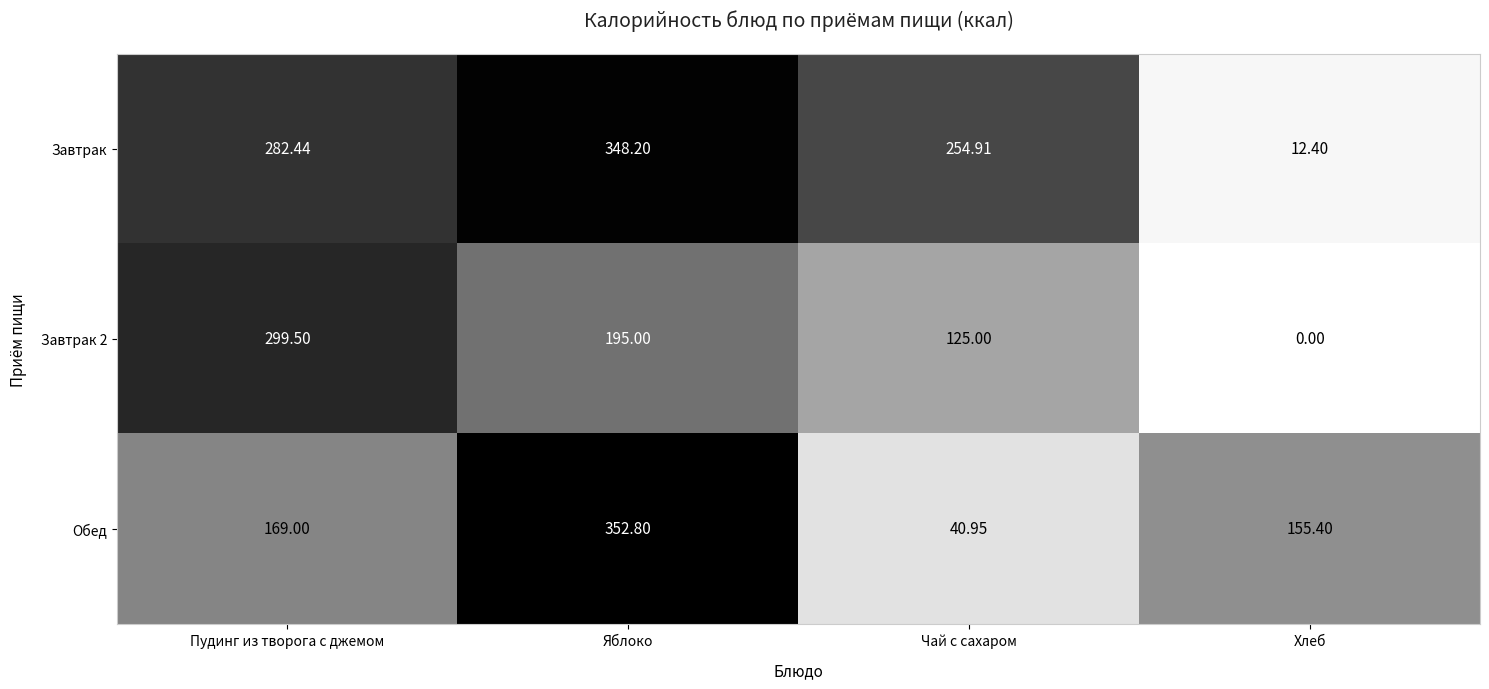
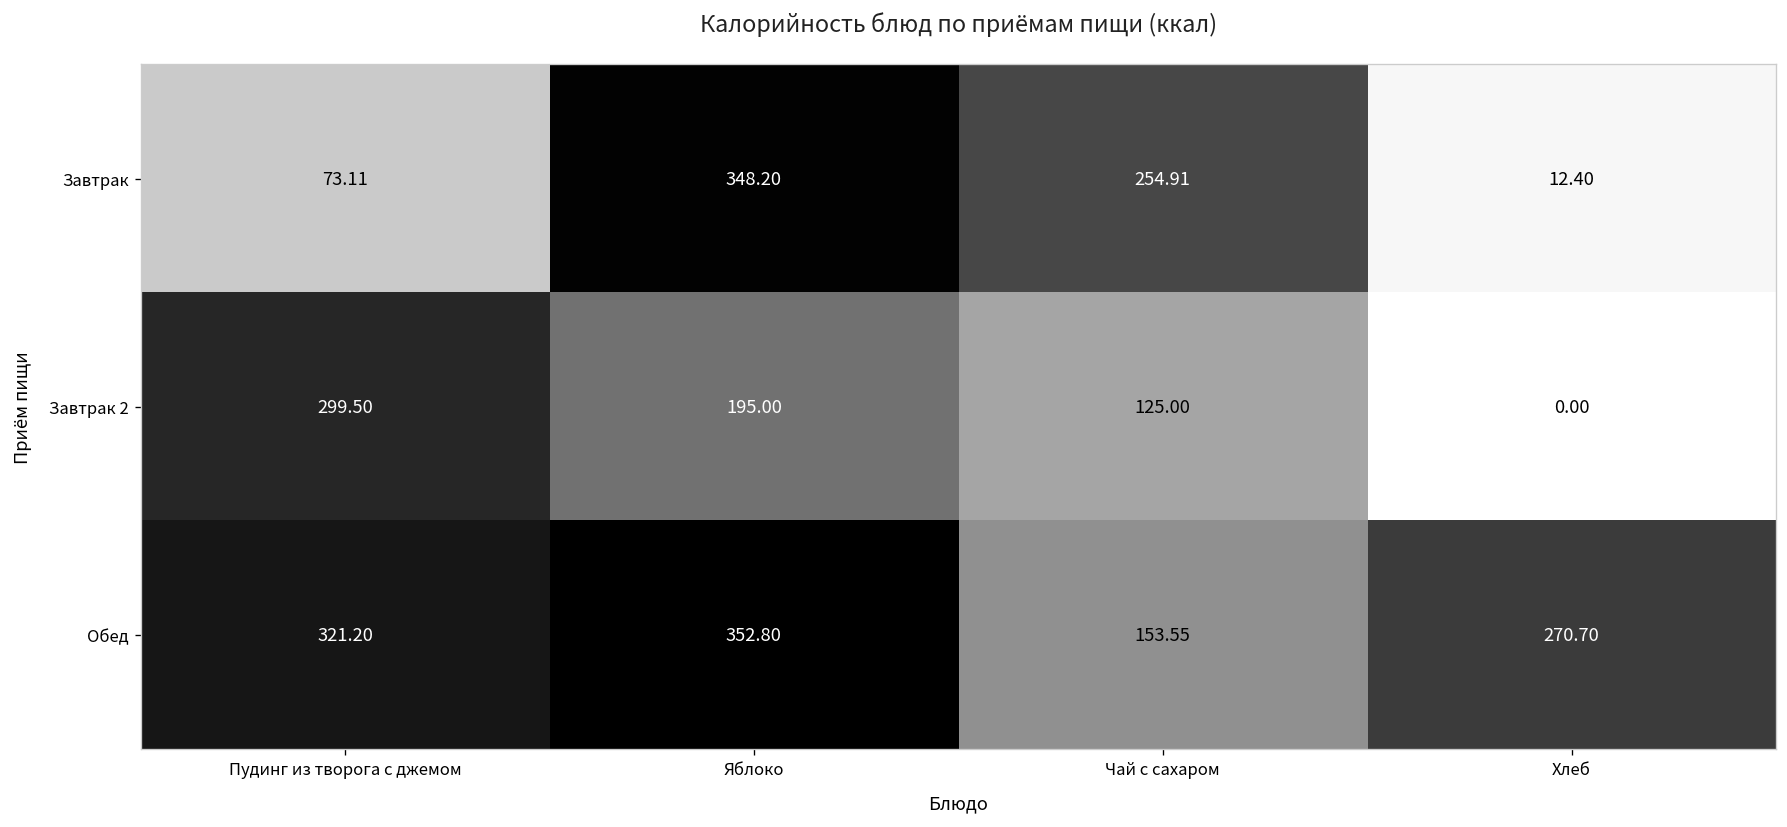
Завтрак, Пудинг из творога с джемом: 282.44 -> 73.11
Обед, Пудинг из творога с джемом: 169.00 -> 321.20
Обед, Чай с сахаром: 40.95 -> 153.55
Обед, Хлеб: 155.40 -> 270.70
